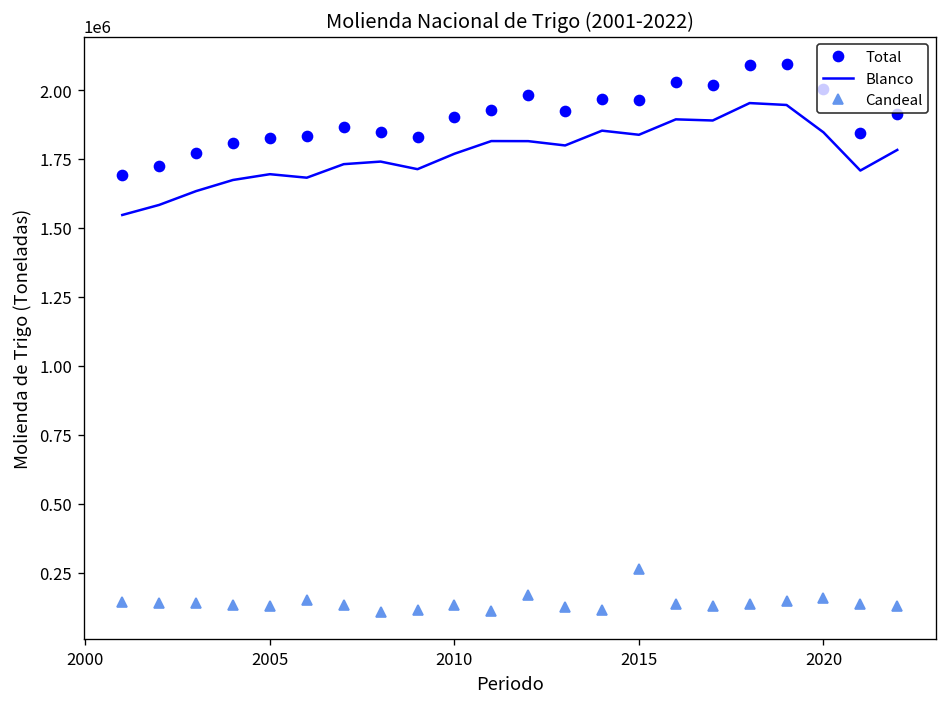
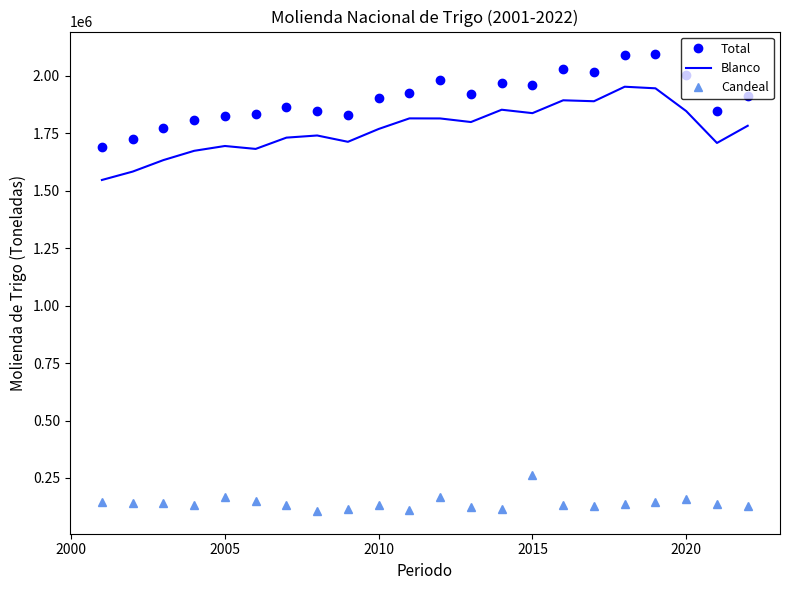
Candeal, 2005: 130000 -> 170000
